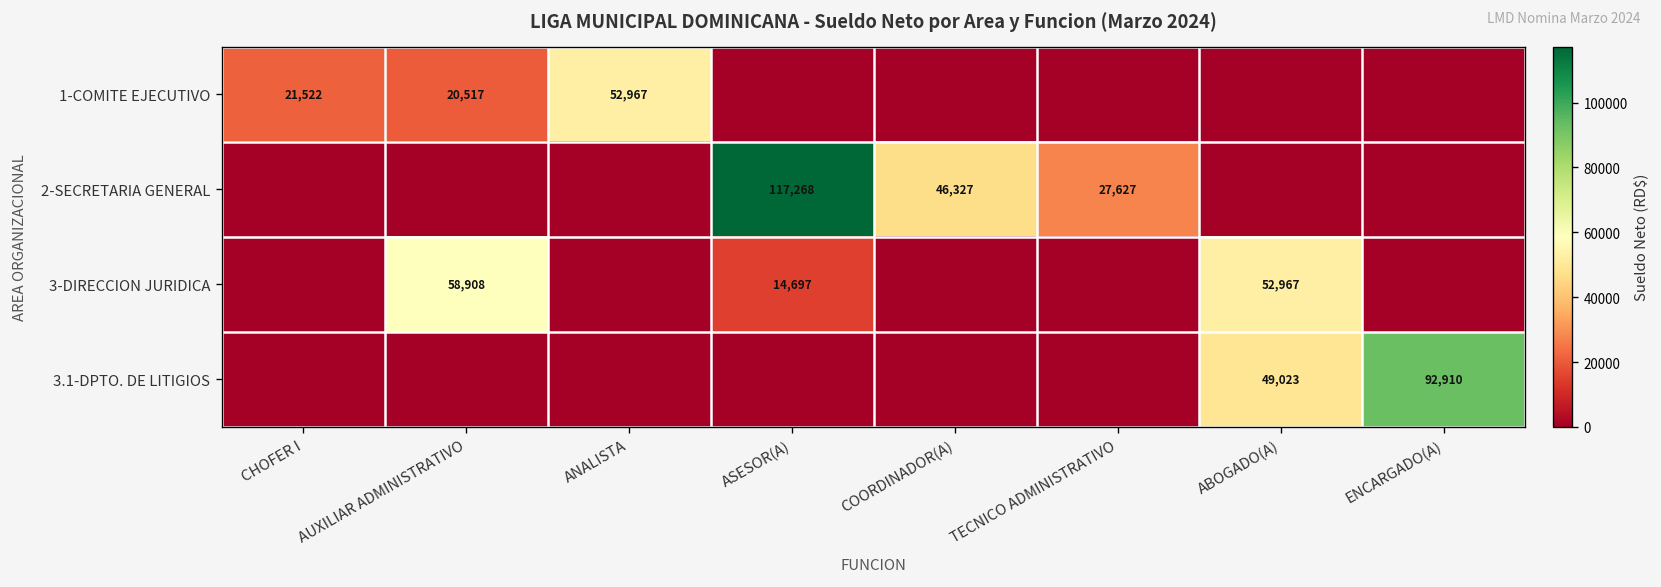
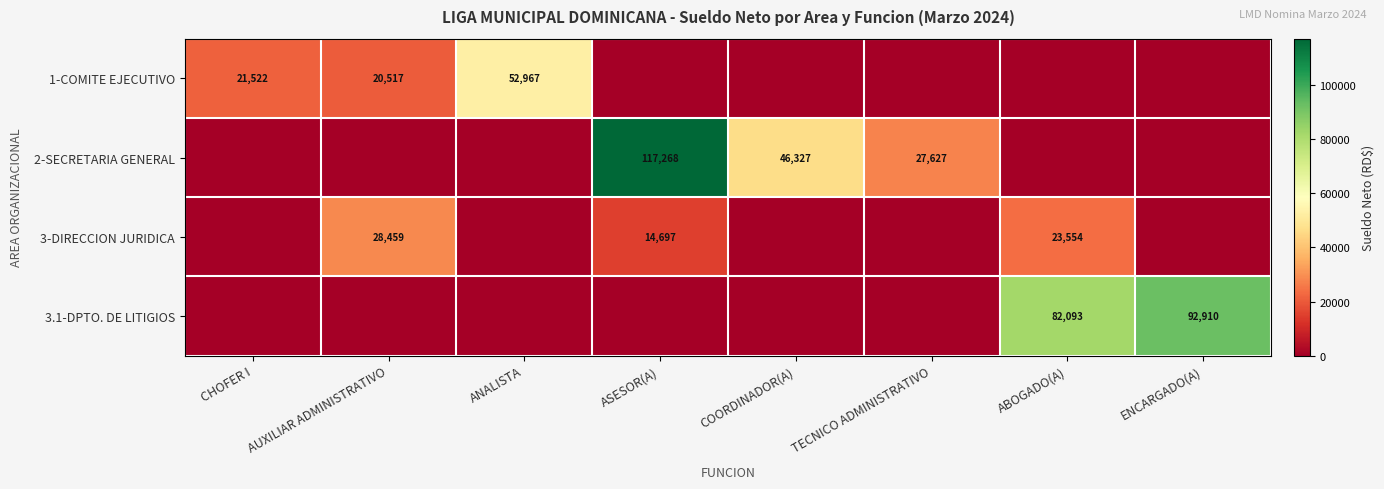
3-DIRECCION JURIDICA, AUXILIAR ADMINISTRATIVO: 58,908 -> 28,459
3-DIRECCION JURIDICA, ABOGADO(A): 52,967 -> 23,554
3.1-DPTO. DE LITIGIOS, ABOGADO(A): 49,023 -> 82,093
